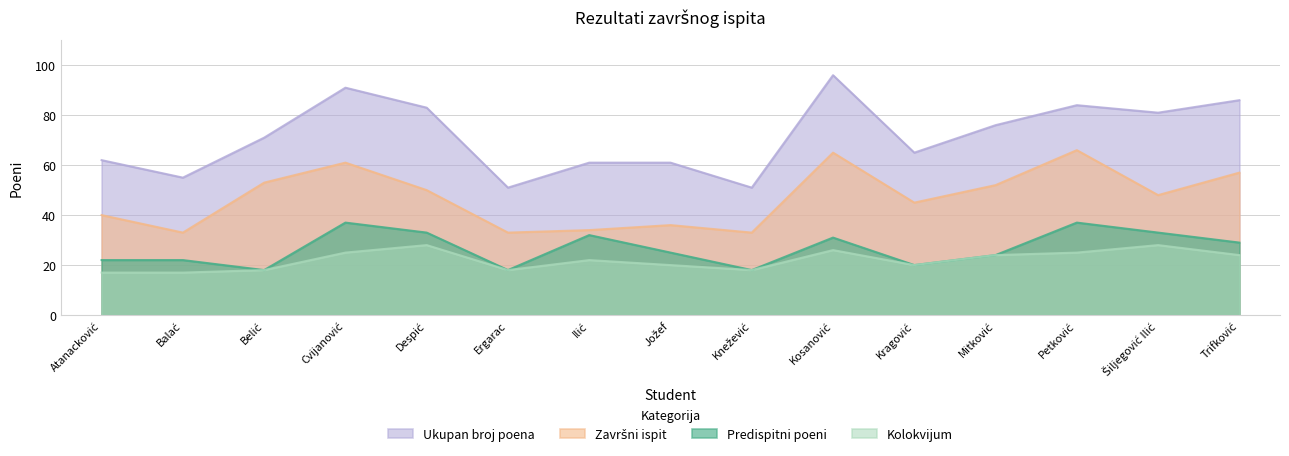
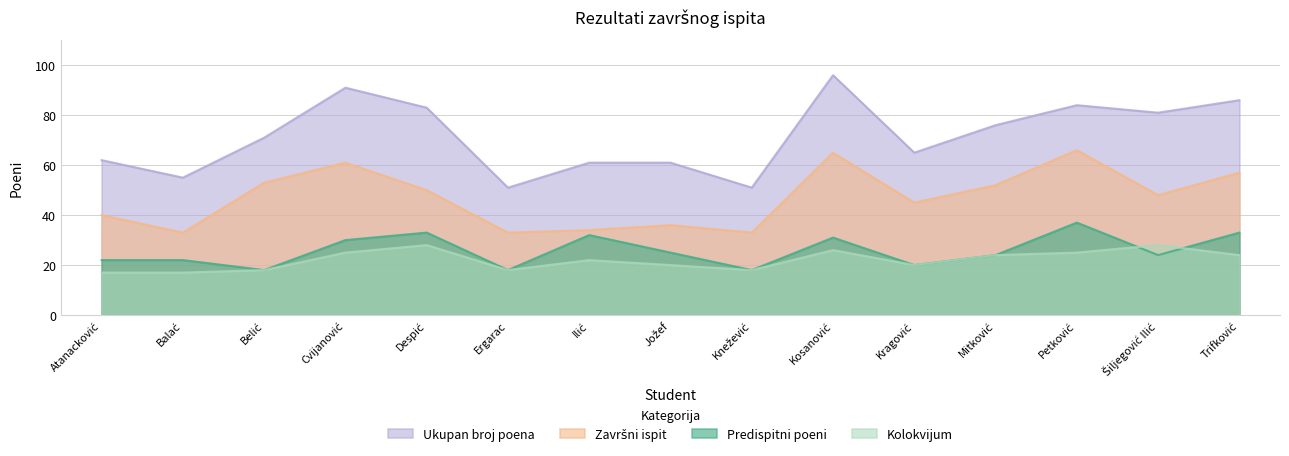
Predispitni poeni, Cvijanović: 37 -> 30
Predispitni poeni, Šiljegović Ilić: 33 -> 24
Predispitni poeni, Trifković: 29 -> 33
